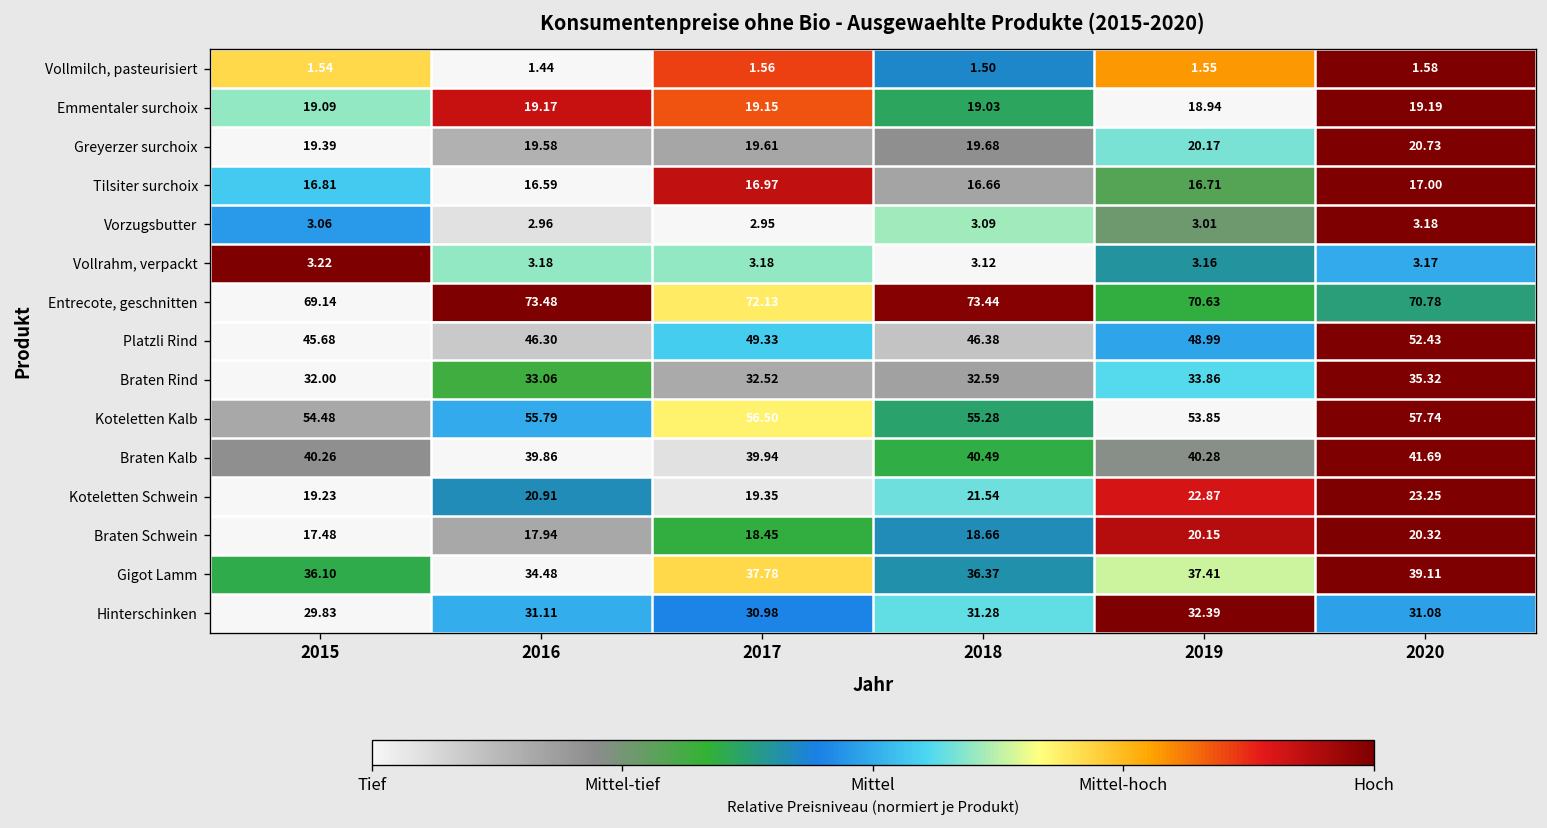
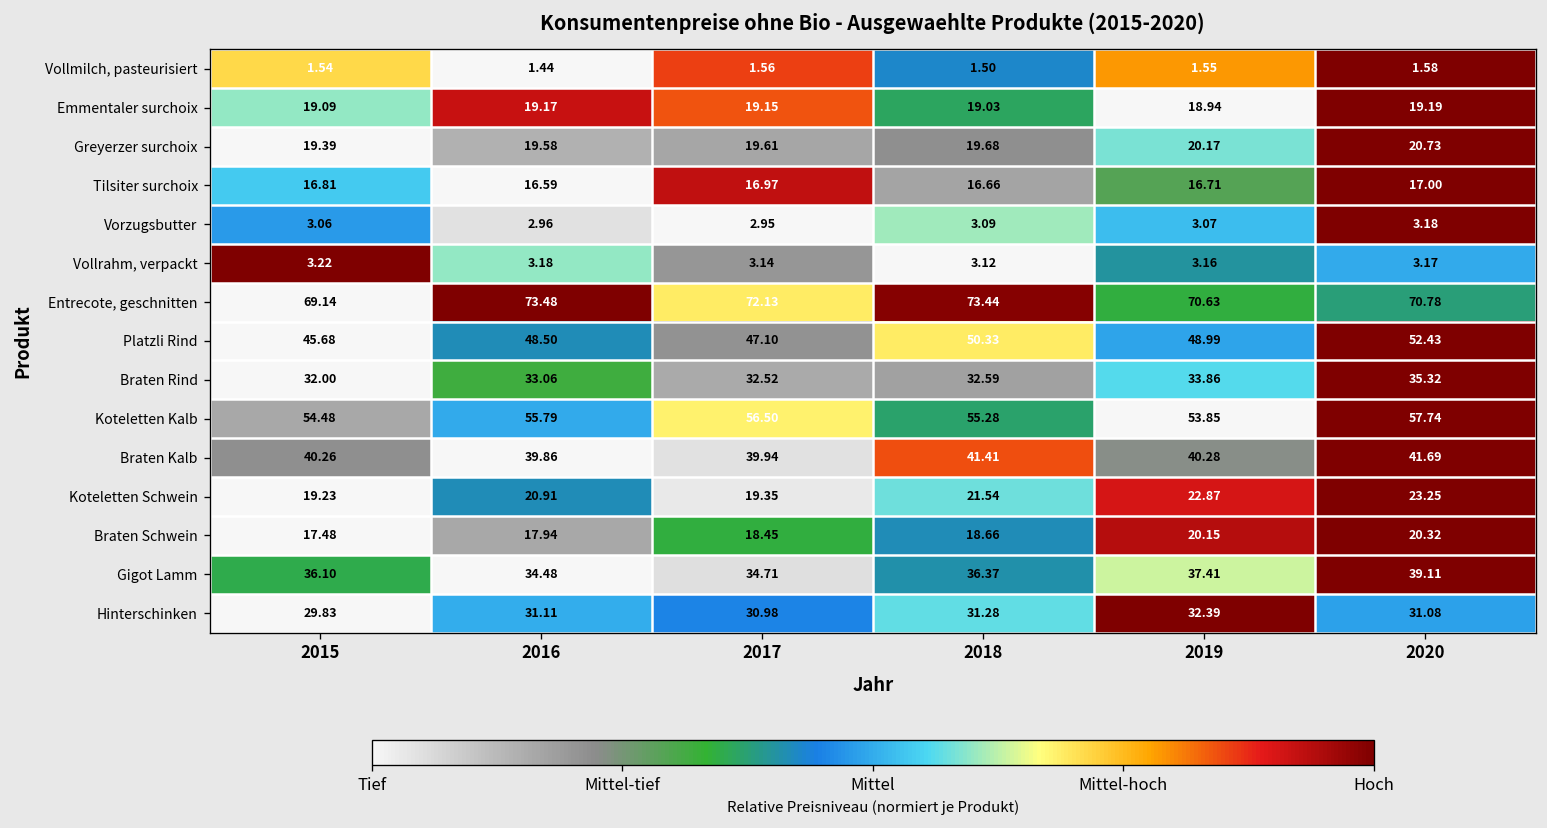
Vorzugsbutter, 2019: 3.01 -> 3.07
Vollrahm, verpackt, 2017: 3.18 -> 3.14
Platzli Rind, 2016: 46.30 -> 48.50
Platzli Rind, 2017: 49.33 -> 47.10
Platzli Rind, 2018: 46.38 -> 50.33
Braten Kalb, 2018: 40.49 -> 41.41
Gigot Lamm, 2017: 37.78 -> 34.71
